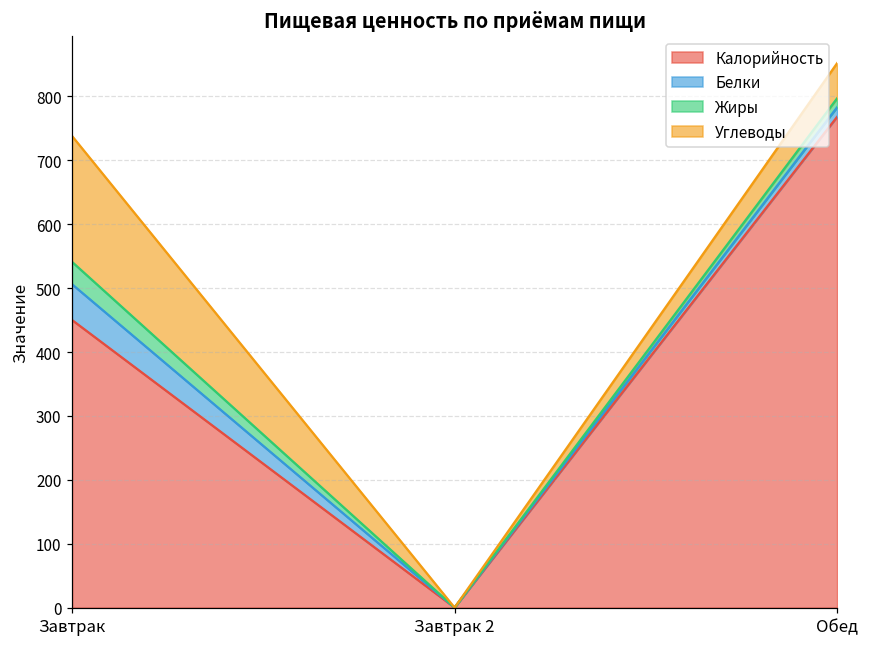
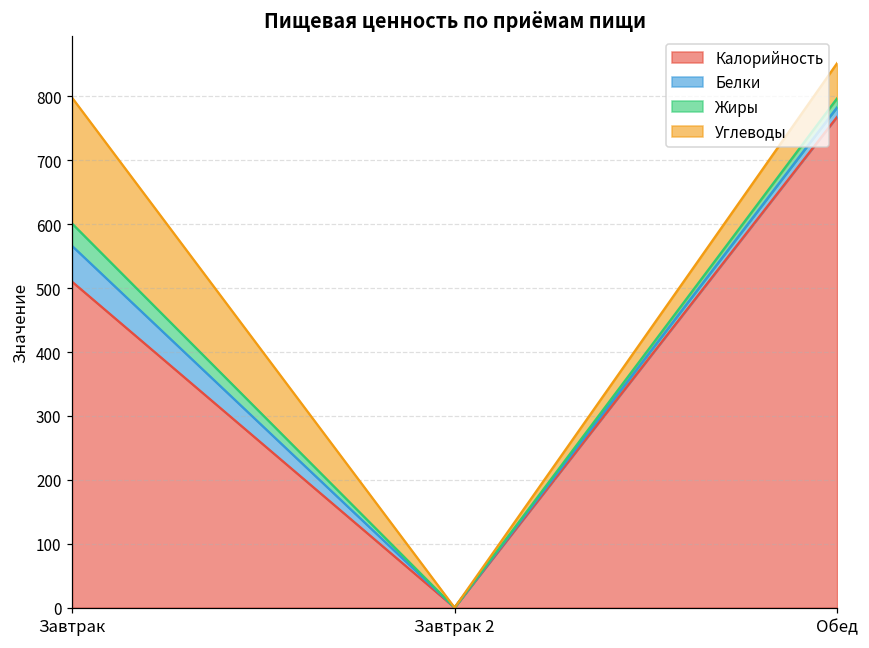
Калорийность, Завтрак: 450 -> 510
